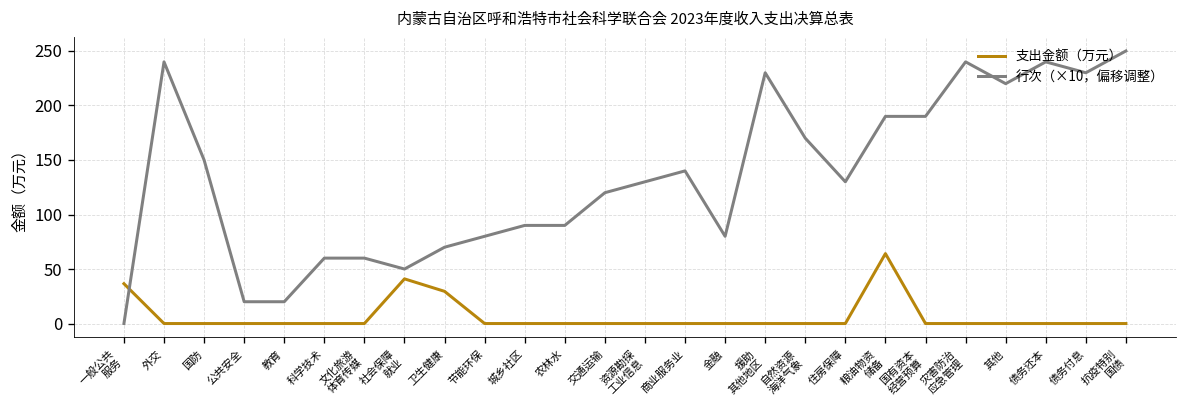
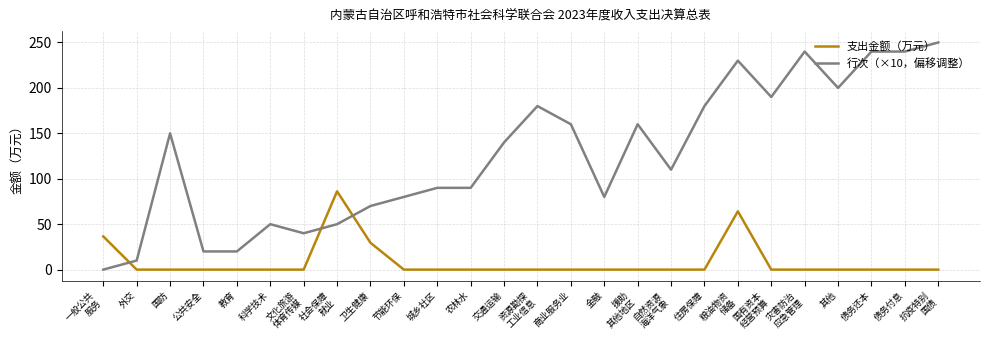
行次（×10，偏移调整）, 外交: 240 -> 10
行次（×10，偏移调整）, 科学技术: 60 -> 50
行次（×10，偏移调整）, 文化旅游 体育传媒: 60 -> 40
支出金额（万元）, 社会保障 就业: 40 -> 90
行次（×10，偏移调整）, 交通运输: 120 -> 140
行次（×10，偏移调整）, 资源勘探 工业信息: 130 -> 180
行次（×10，偏移调整）, 商业服务业: 140 -> 160
行次（×10，偏移调整）, 援助 其他地区: 230 -> 160
行次（×10，偏移调整）, 自然资源 海洋气象: 170 -> 110
行次（×10，偏移调整）, 住房保障: 130 -> 180
行次（×10，偏移调整）, 粮油物资 储备: 190 -> 230
行次（×10，偏移调整）, 其他: 220 -> 200
行次（×10，偏移调整）, 债务付息: 230 -> 240
